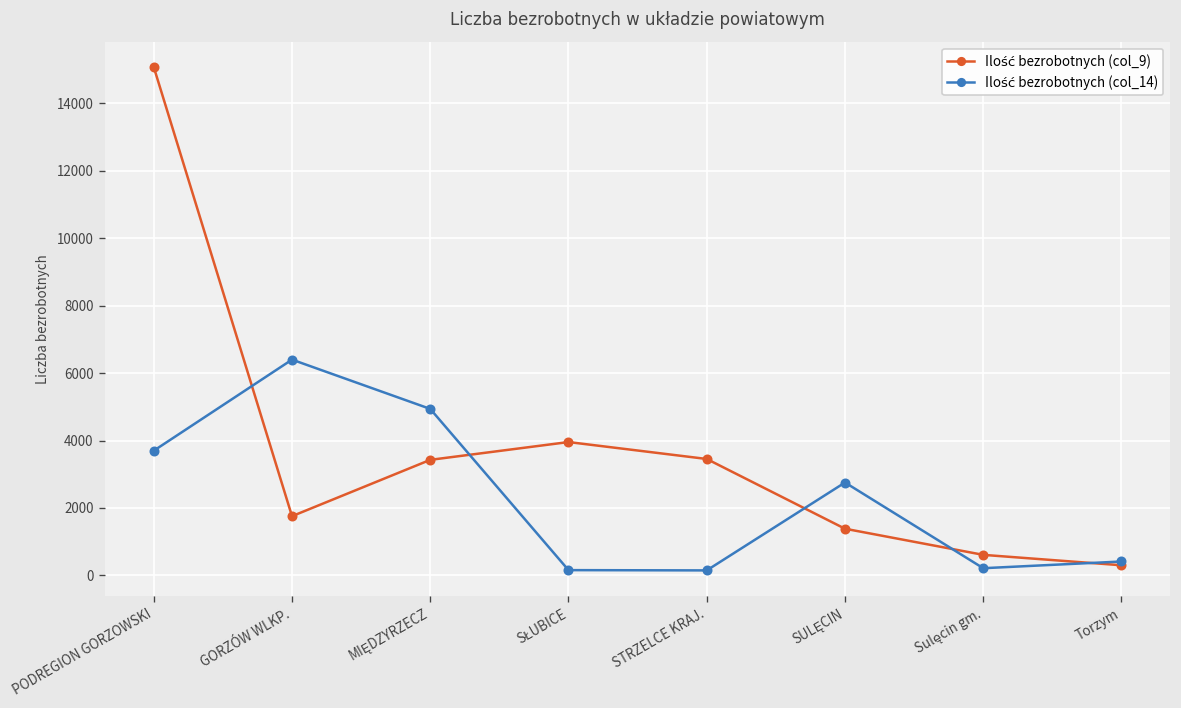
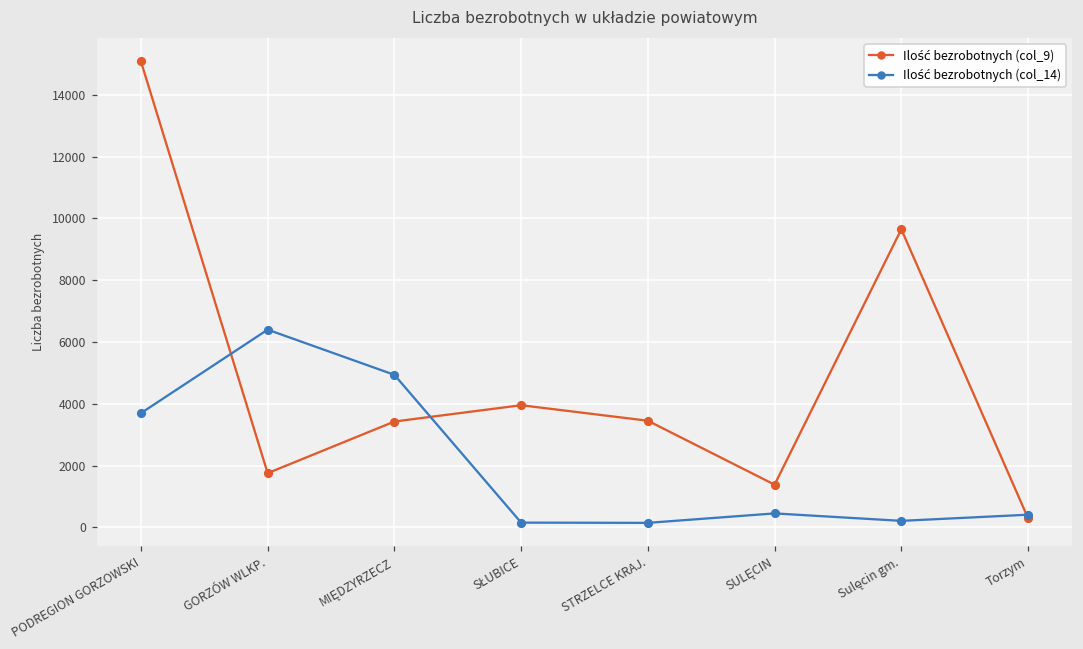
Ilość bezrobotnych (col_14), SULĘCIN: 2800 -> 500
Ilość bezrobotnych (col_9), Sulęcin gm.: 600 -> 9600
